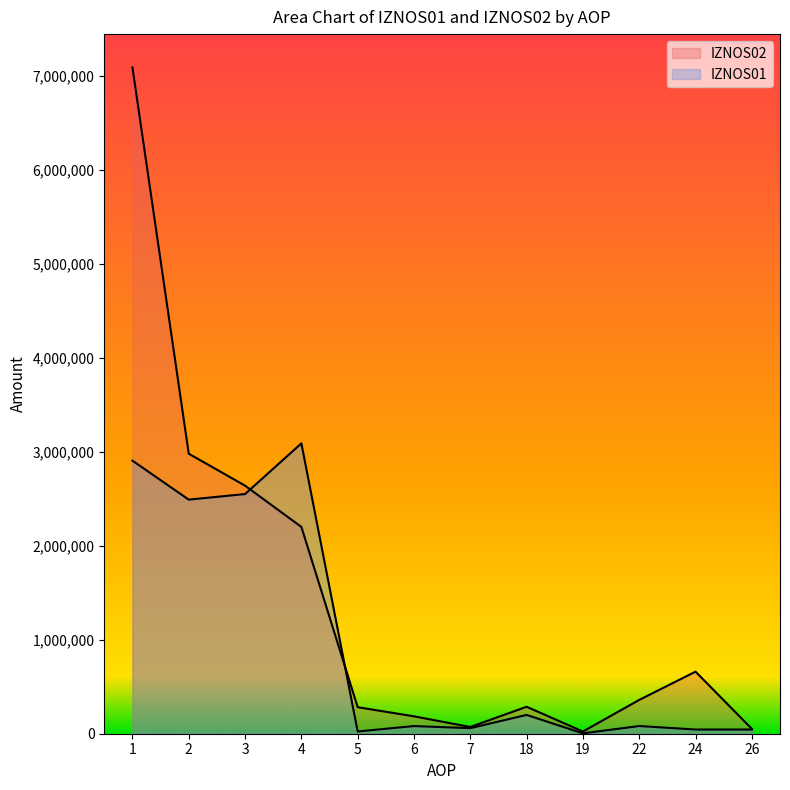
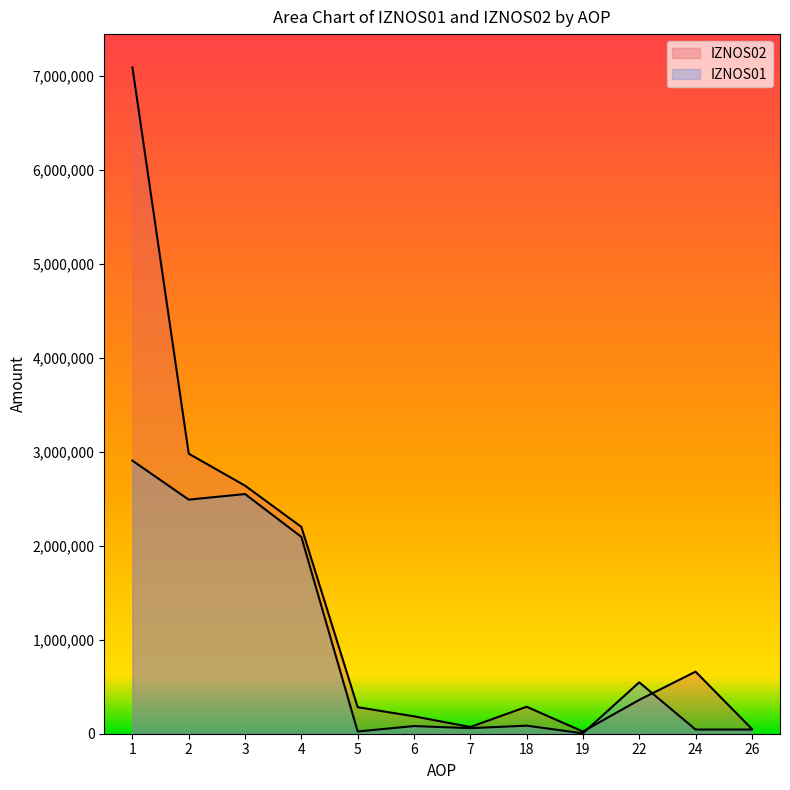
IZNOS01, 4: 3,100,000 -> 2,100,000
IZNOS01, 18: 200,000 -> 100,000
IZNOS01, 22: 100,000 -> 500,000
